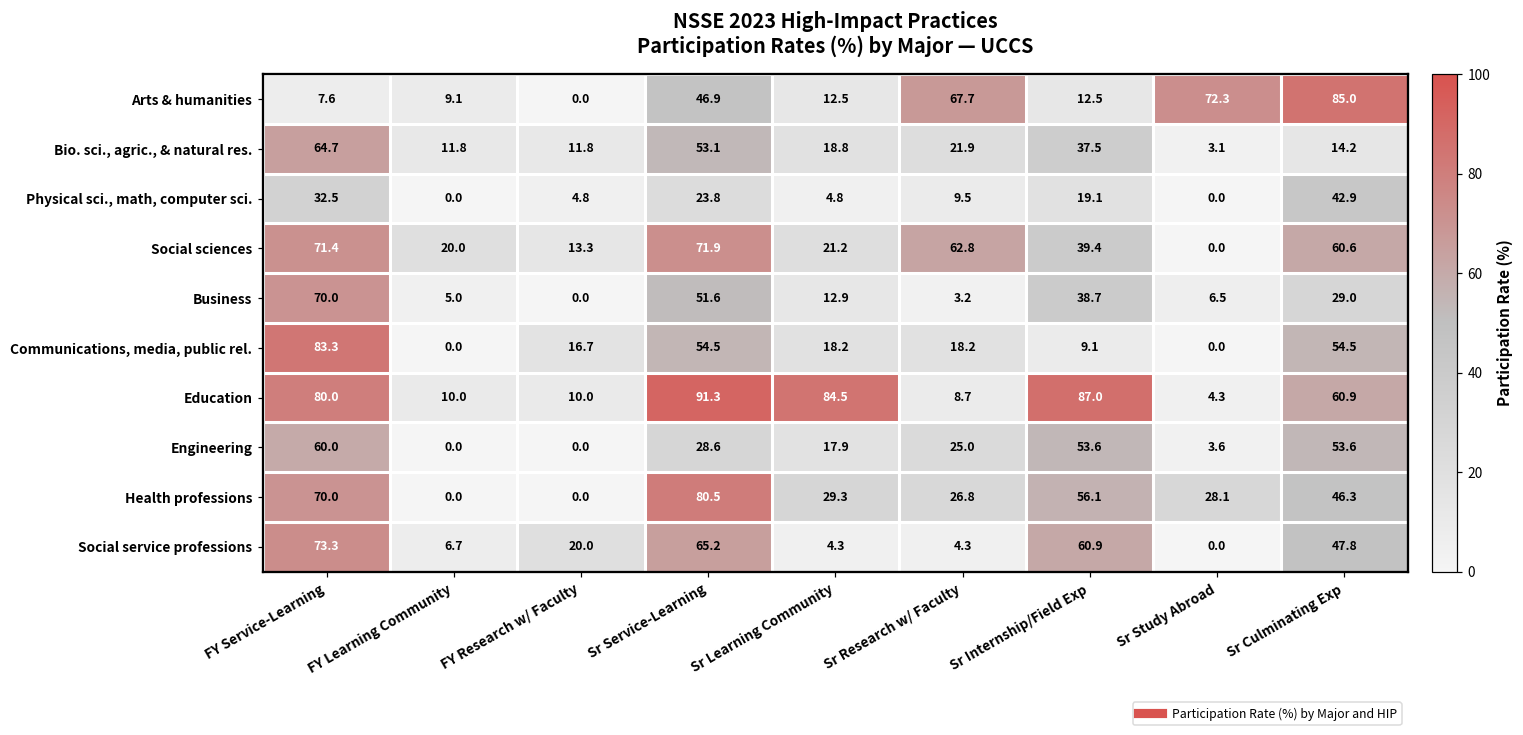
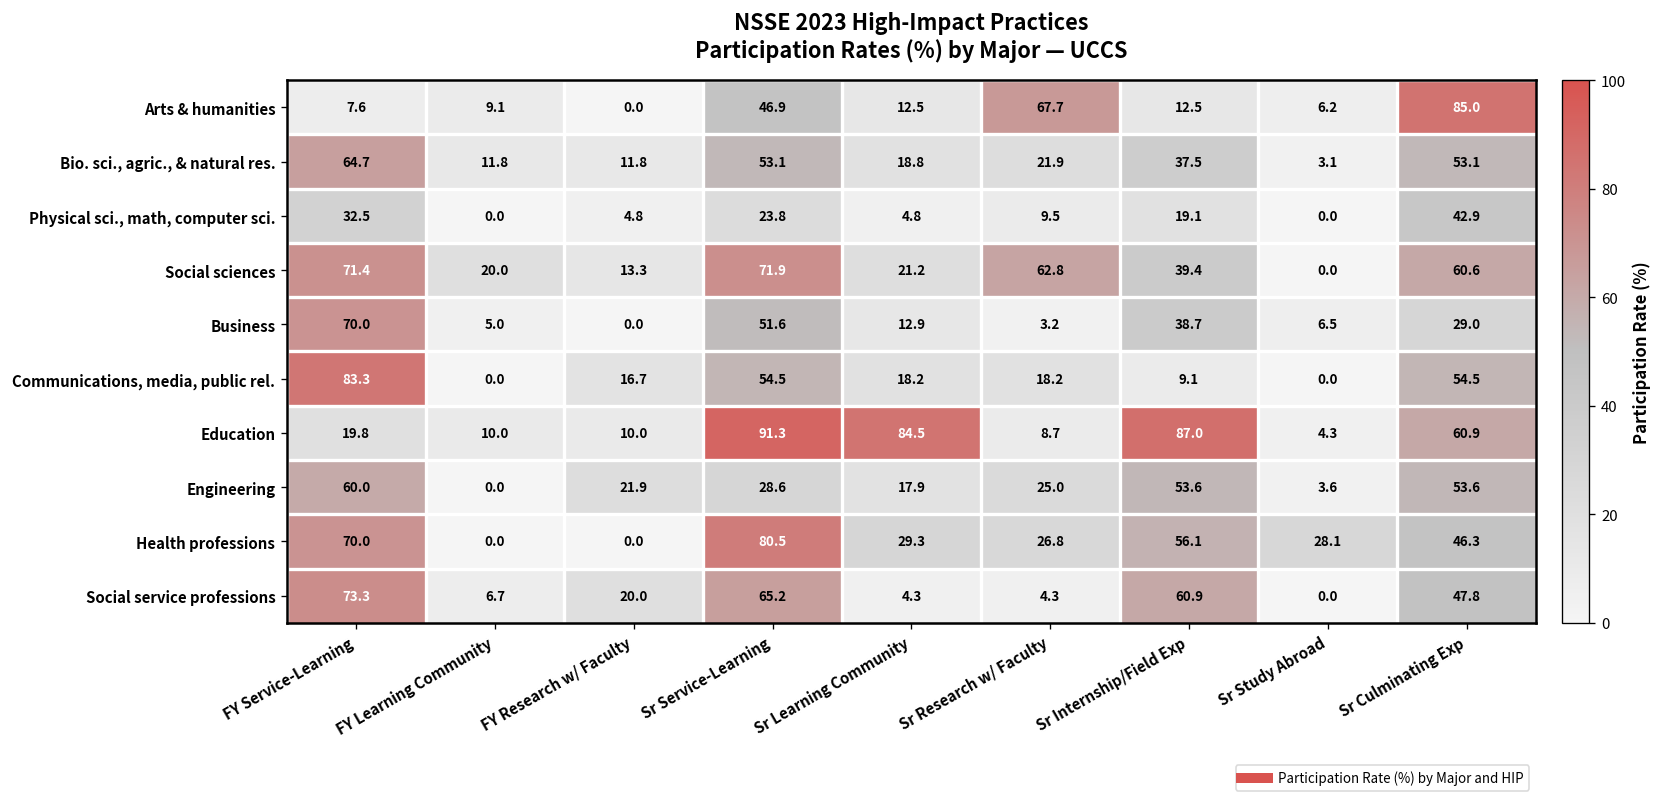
Arts & humanities, Sr Study Abroad: 72.3 -> 6.2
Bio. sci., agric., & natural res., Sr Culminating Exp: 14.2 -> 53.1
Education, FY Service-Learning: 80.0 -> 19.8
Engineering, FY Research w/ Faculty: 0.0 -> 21.9
